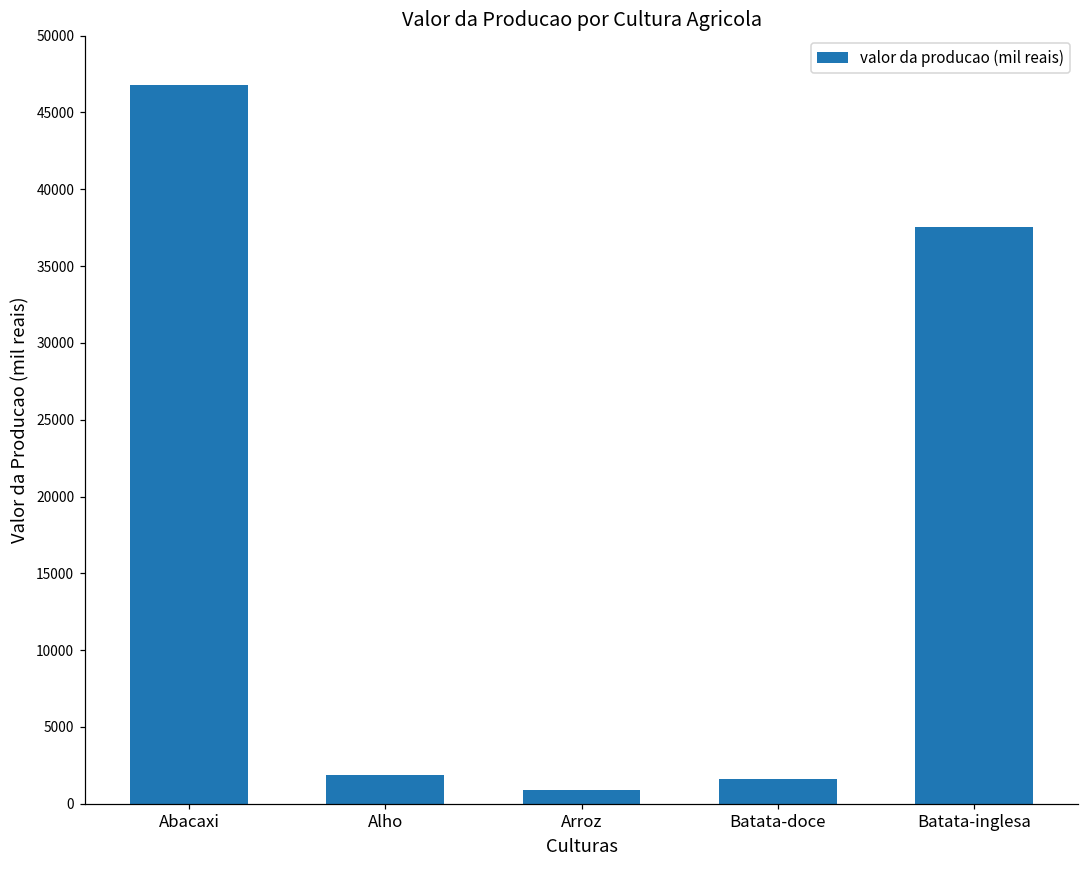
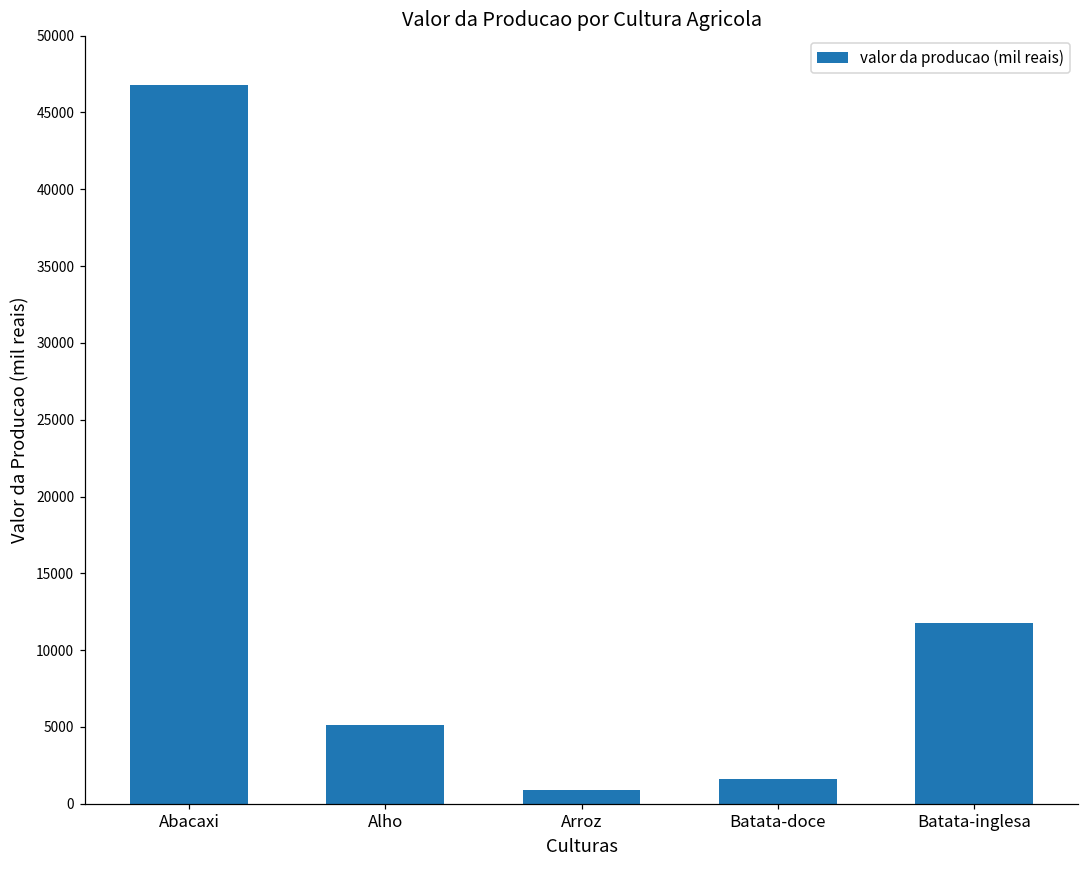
Alho: 1900 -> 5100
Batata-inglesa: 37500 -> 11700
